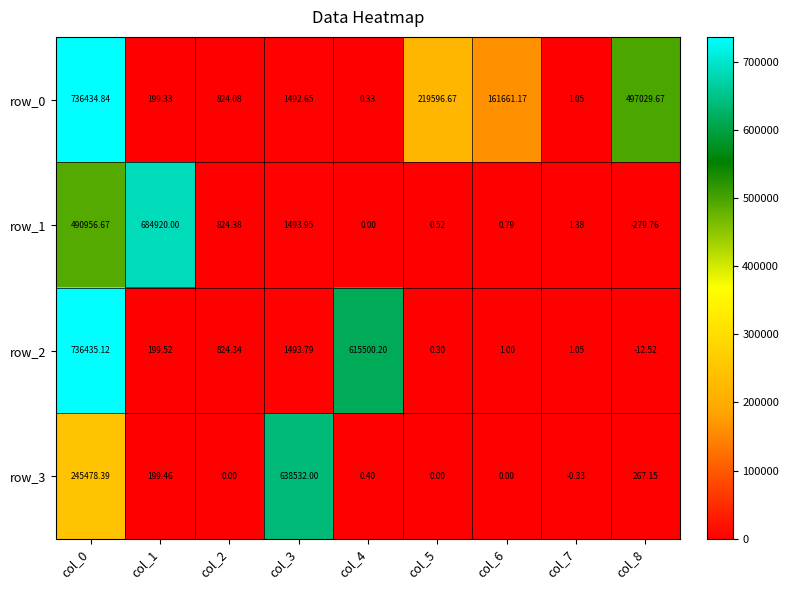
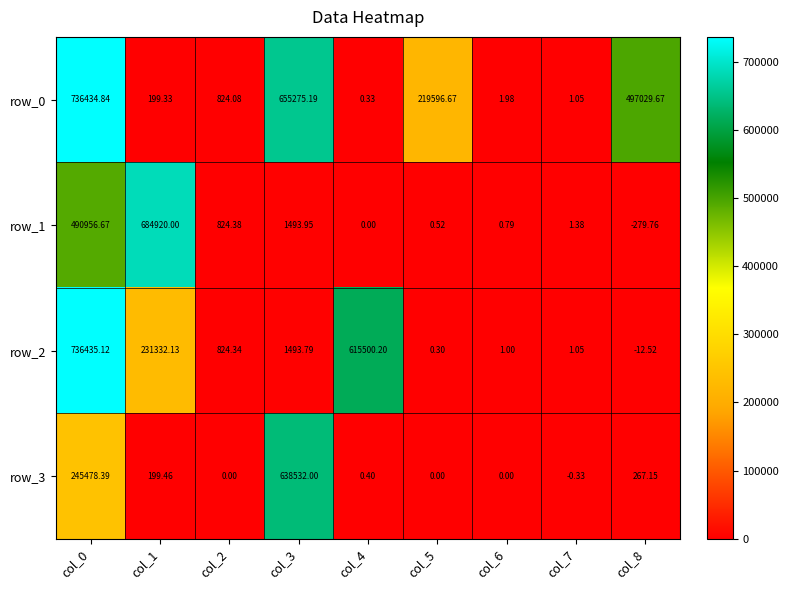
row_0, col_3: 1492.65 -> 655275.19
row_0, col_6: 161661.17 -> 1.98
row_2, col_1: 199.52 -> 231332.13
